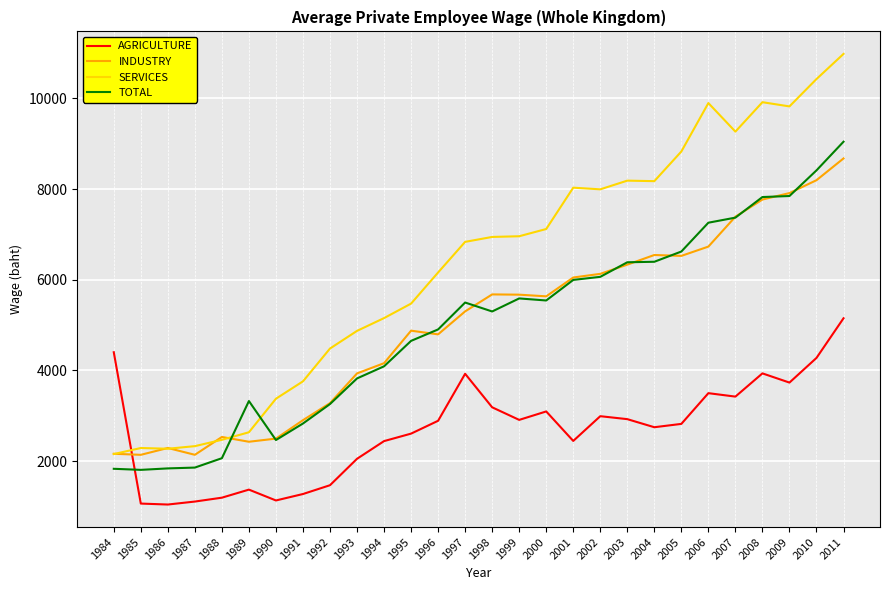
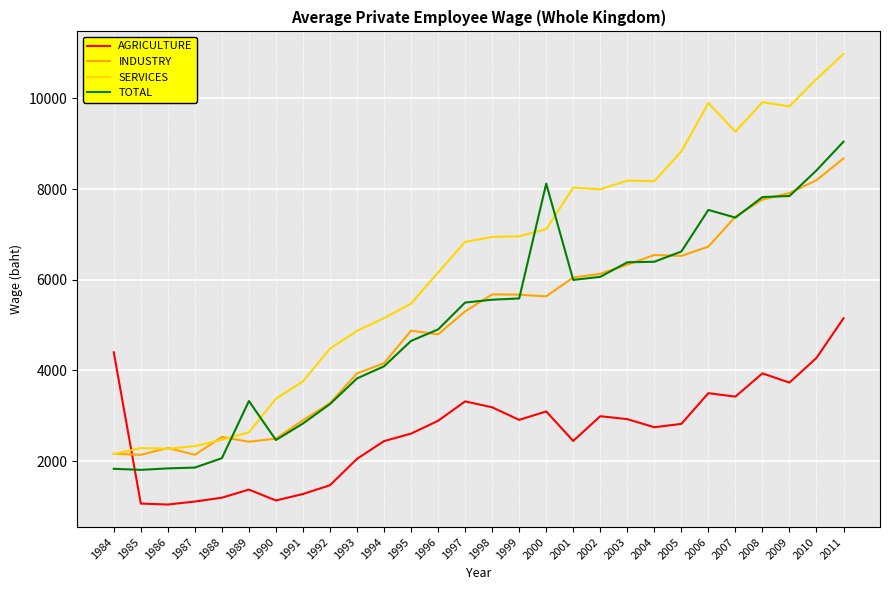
AGRICULTURE, 1997: 3900 -> 3300
TOTAL, 1998: 5300 -> 5600
TOTAL, 2000: 5500 -> 8100
TOTAL, 2006: 7300 -> 7500
